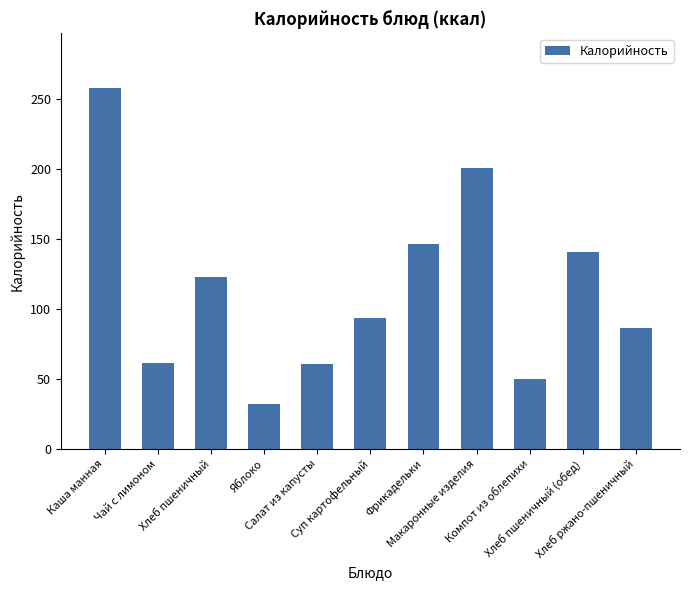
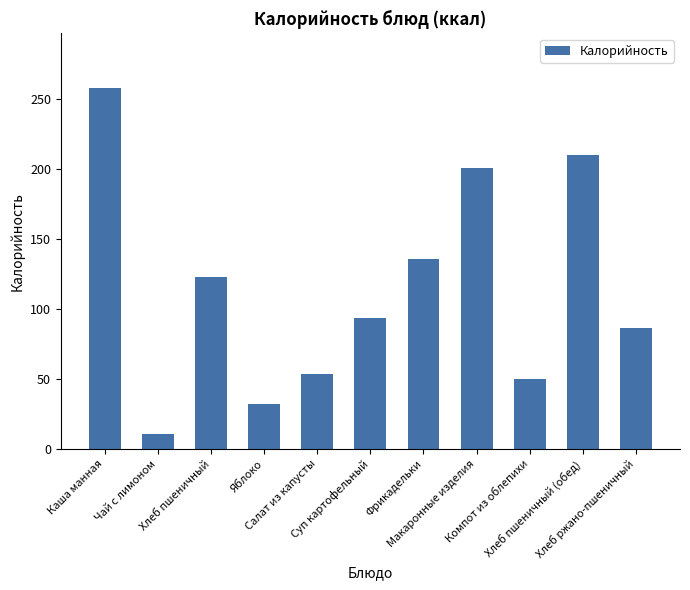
Чай с лимоном: 61 -> 11
Салат из капусты: 61 -> 53
Фрикадельки: 146 -> 136
Хлеб пшеничный (обед): 141 -> 210
